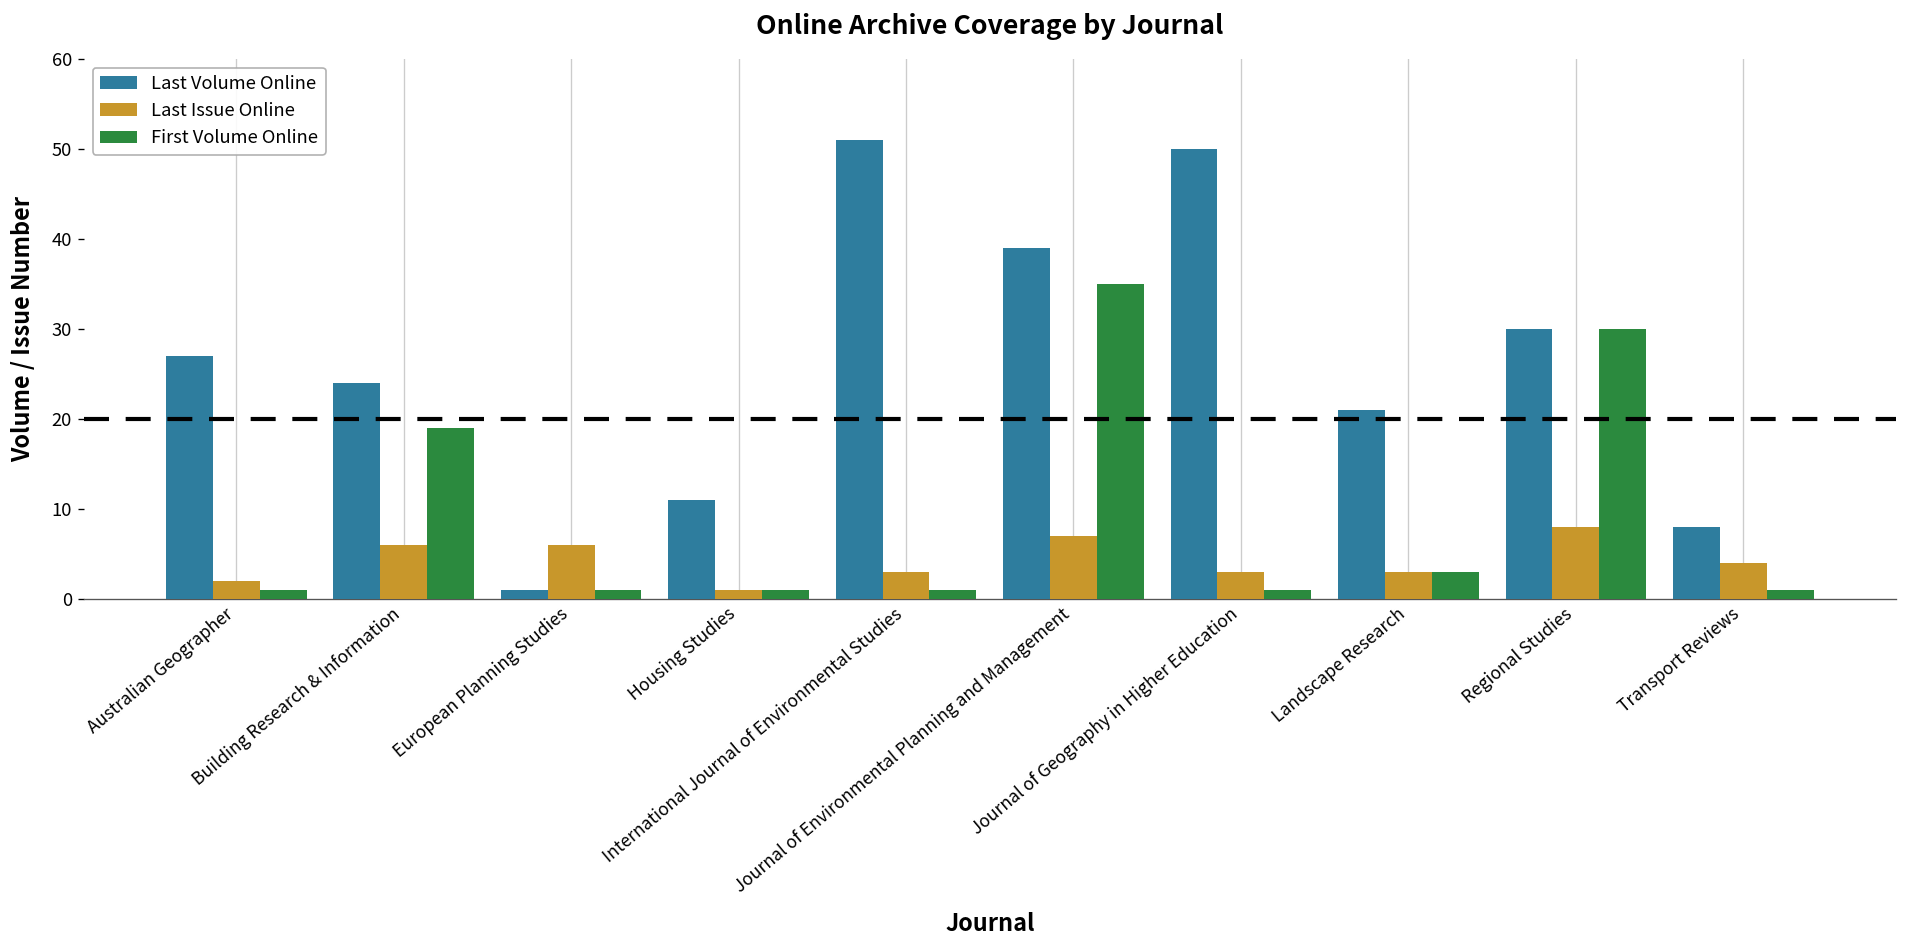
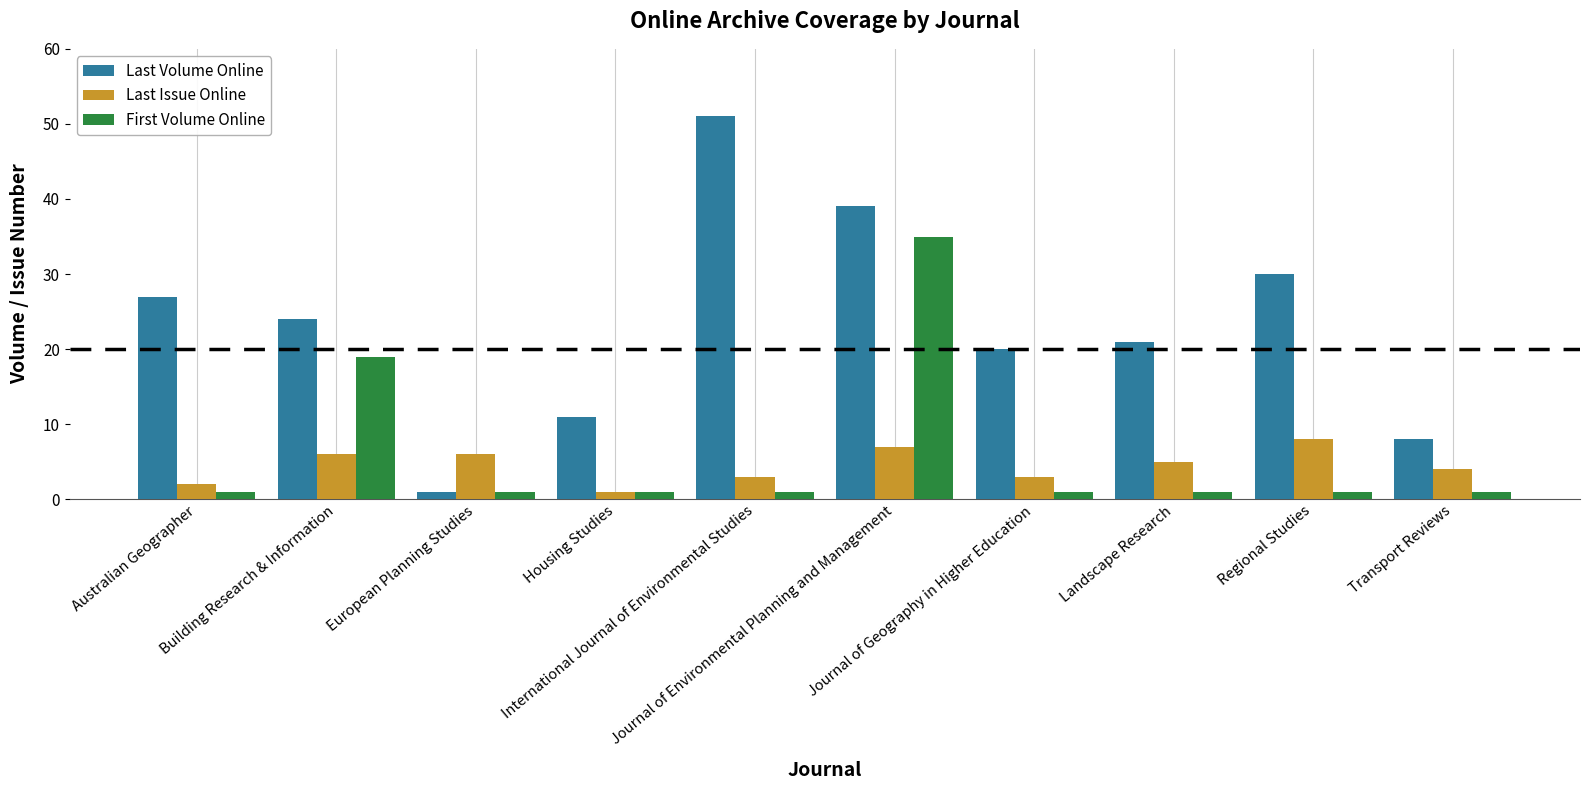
Last Volume Online, Journal of Geography in Higher Education: 50 -> 20
Last Issue Online, Landscape Research: 3 -> 5
First Volume Online, Landscape Research: 3 -> 1
First Volume Online, Regional Studies: 30 -> 1
